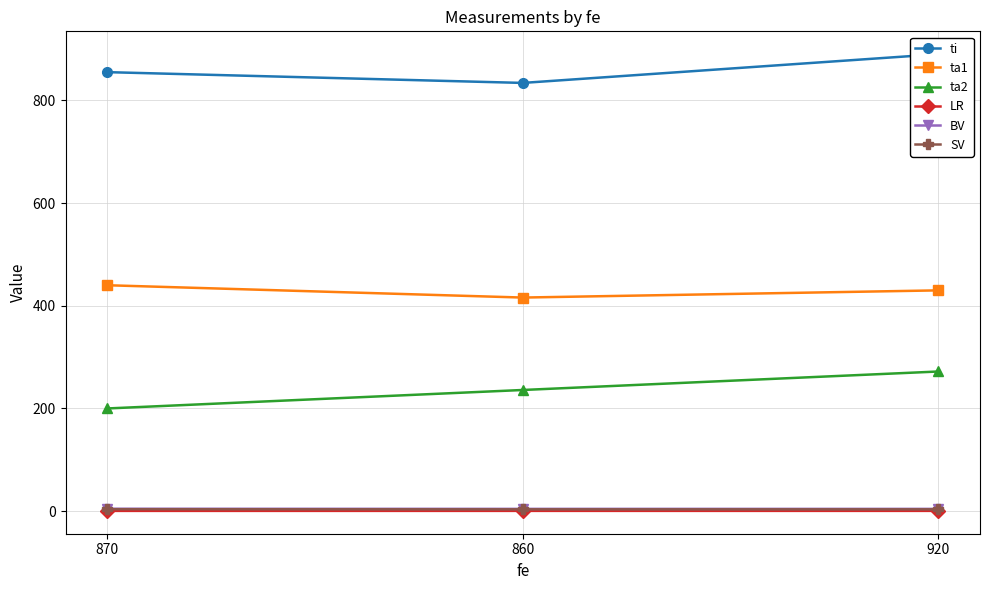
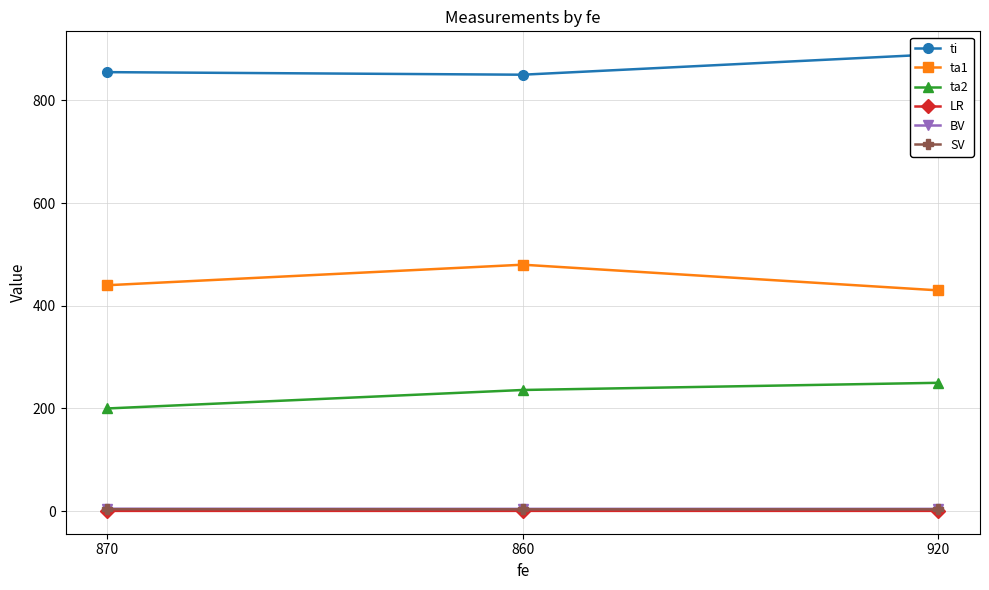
ti, 860: 830 -> 850
ta1, 860: 420 -> 480
ta2, 920: 270 -> 250
